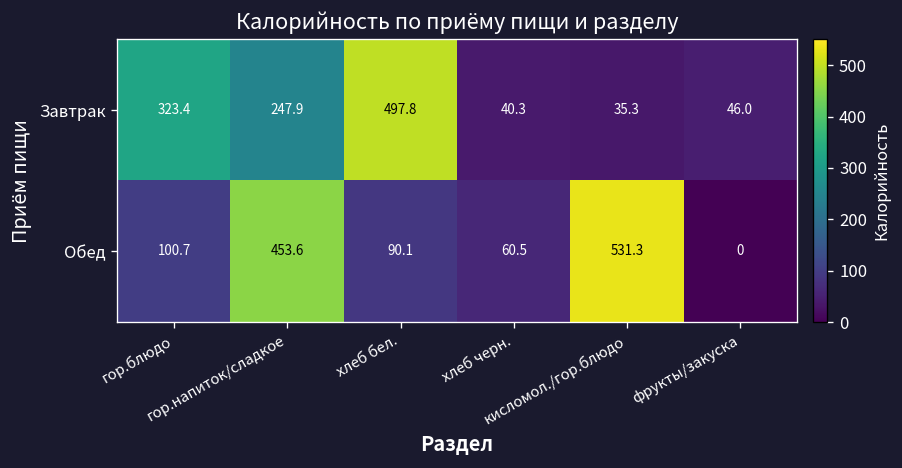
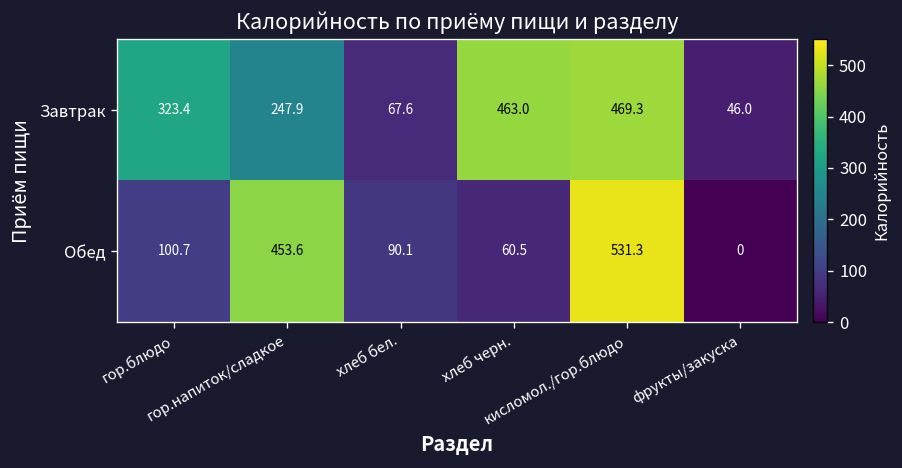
Завтрак, хлеб бел.: 497.8 -> 67.6
Завтрак, хлеб черн.: 40.3 -> 463.0
Завтрак, кисломол./гор.блюдо: 35.3 -> 469.3
